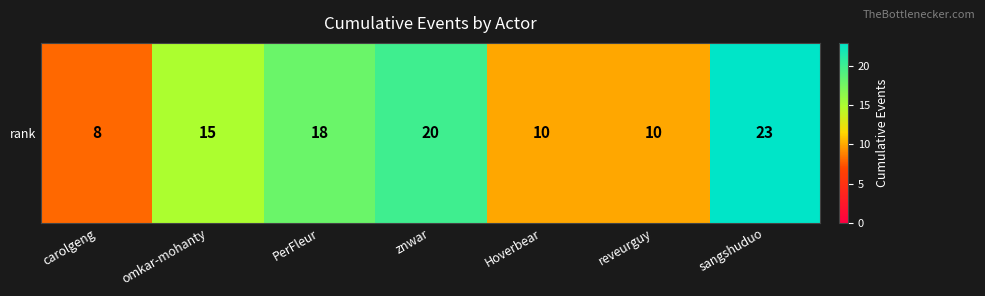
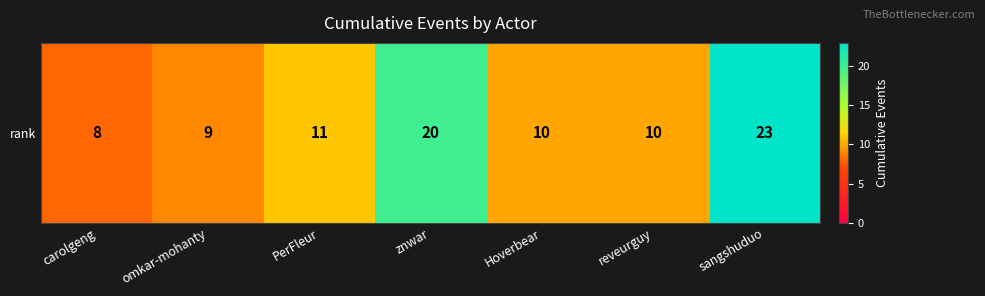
rank, omkar-mohanty: 15 -> 9
rank, PerFleur: 18 -> 11
